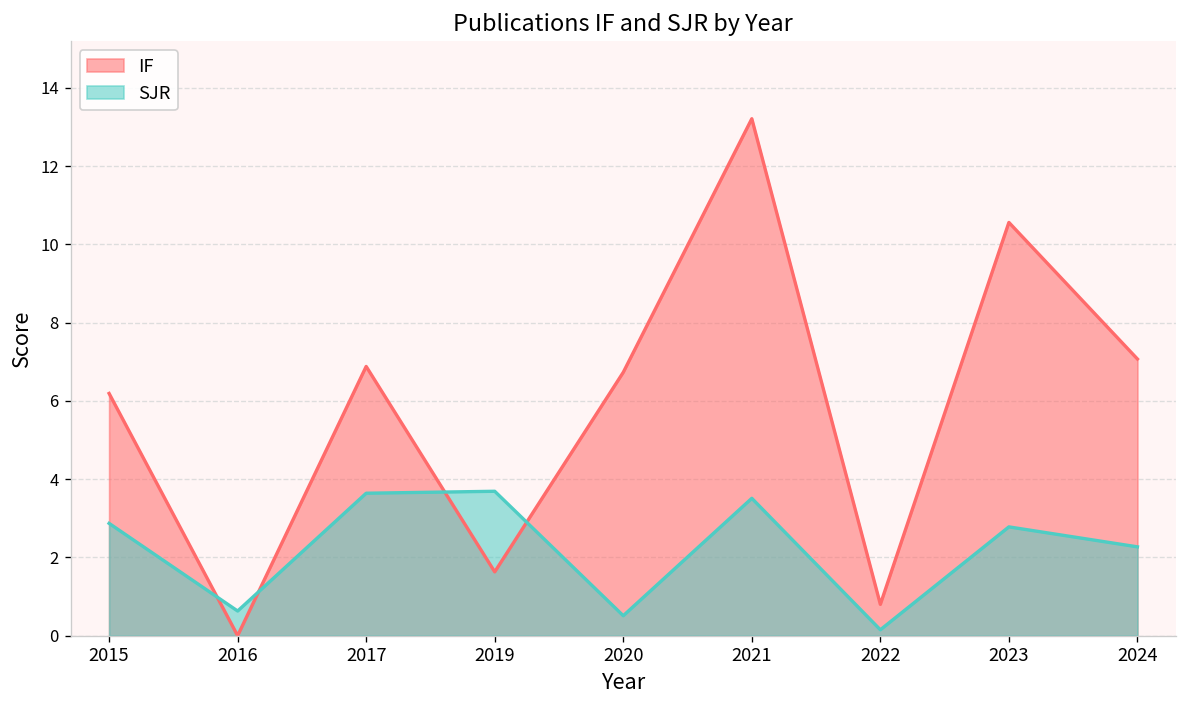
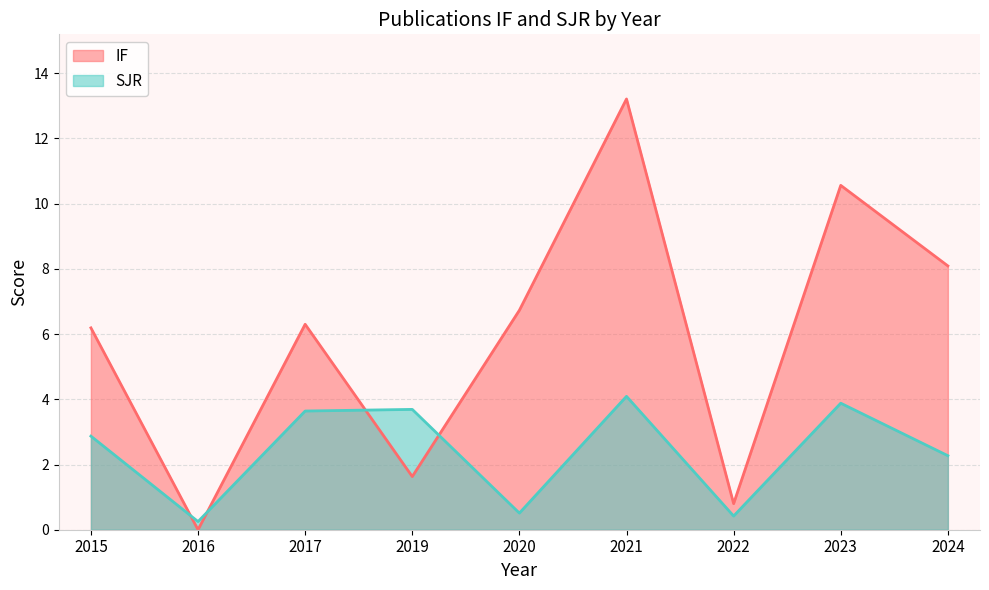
SJR, 2016: 0.6 -> 0.3
IF, 2017: 6.9 -> 6.3
SJR, 2021: 3.5 -> 4.1
SJR, 2022: 0.2 -> 0.4
SJR, 2023: 2.8 -> 3.9
IF, 2024: 7.1 -> 8.1
